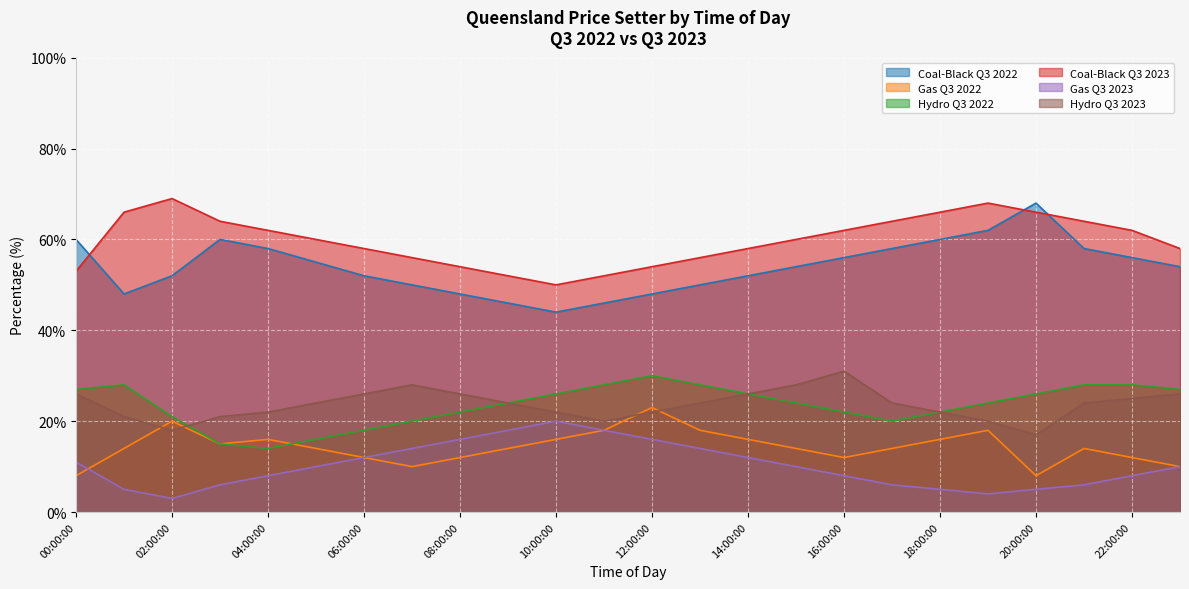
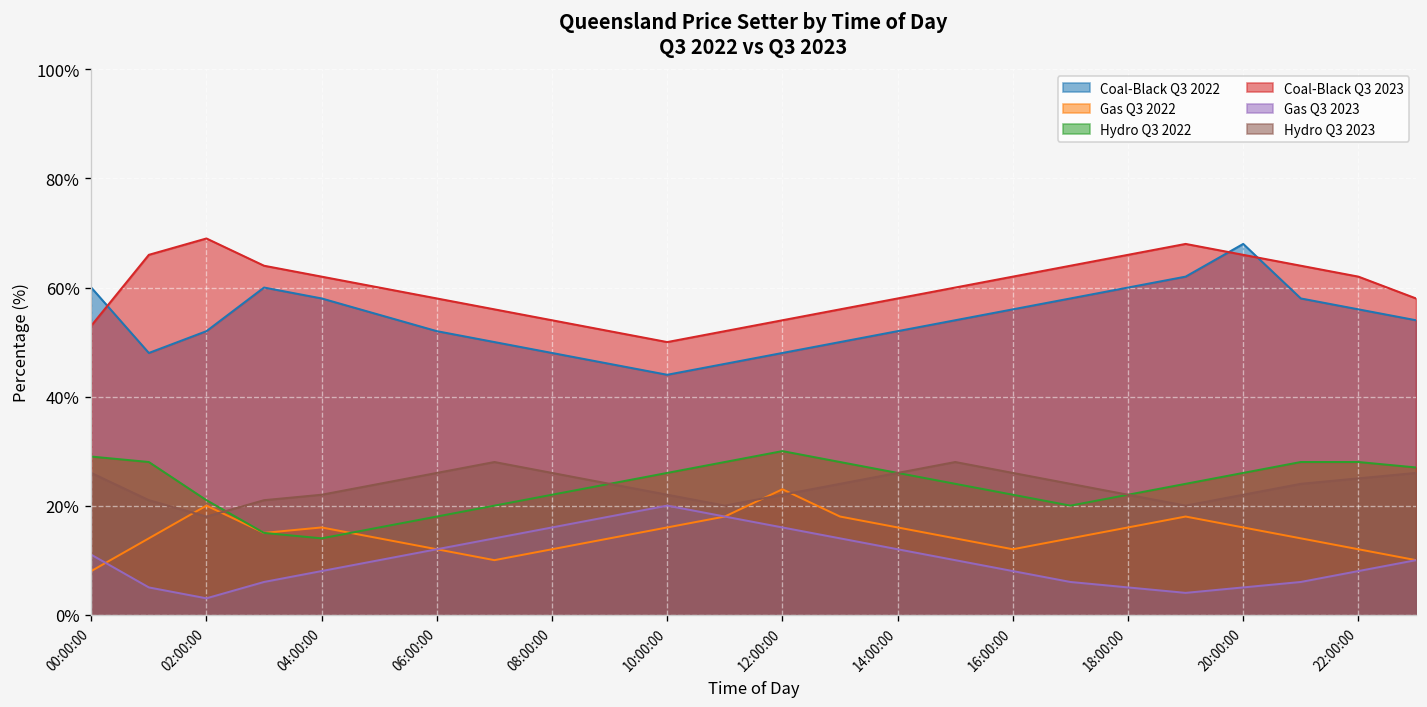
Hydro Q3 2022, 00:00:00: 27% -> 29%
Hydro Q3 2023, 16:00:00: 31% -> 26%
Gas Q3 2022, 20:00:00: 8% -> 16%
Hydro Q3 2023, 20:00:00: 17% -> 22%
